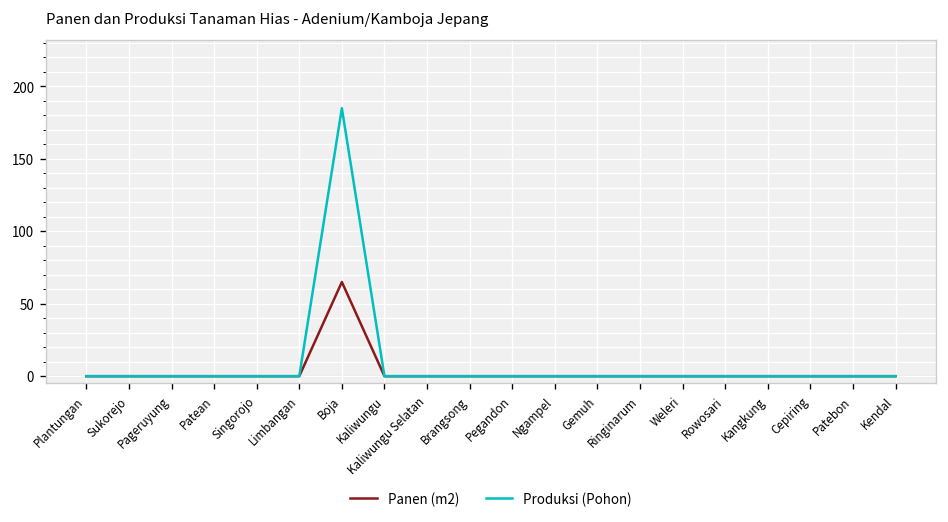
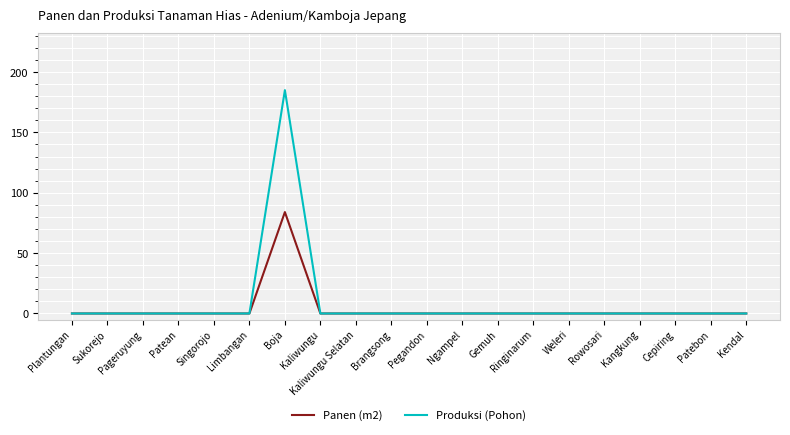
Panen (m2), Boja: 65 -> 84
